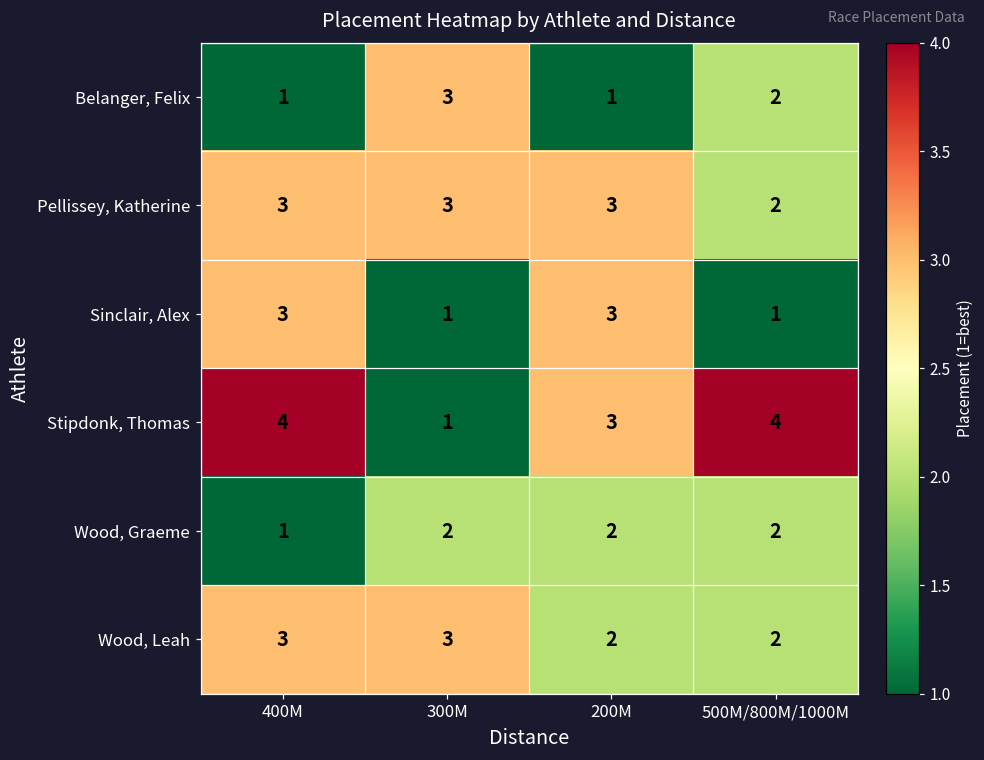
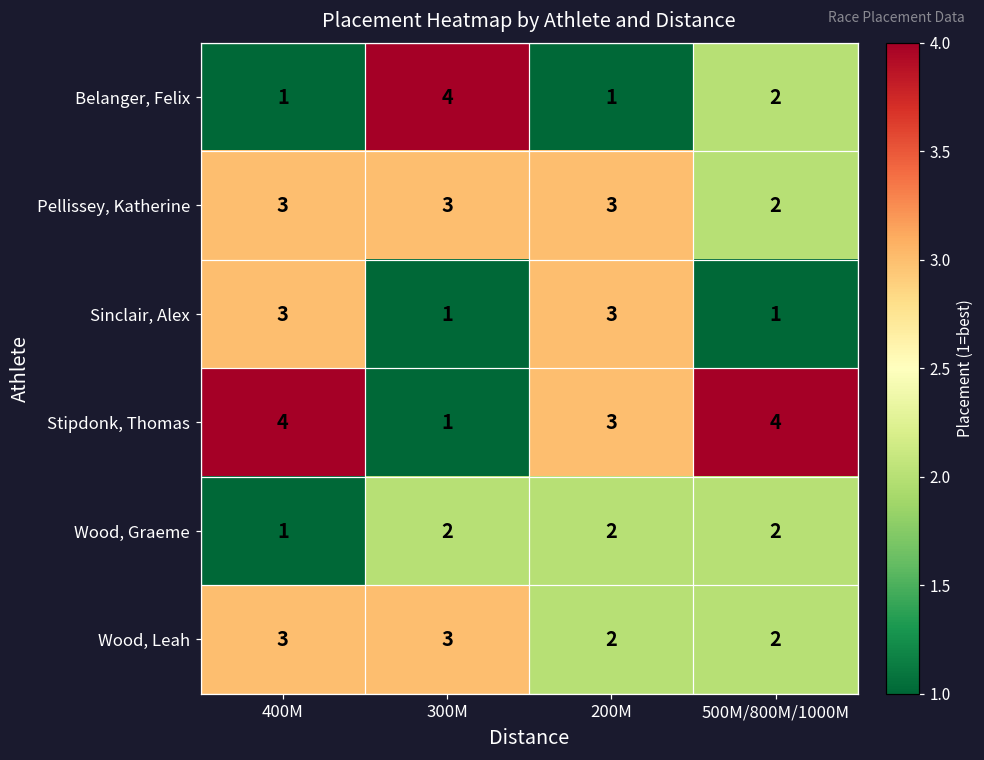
Belanger, Felix, 300M: 3 -> 4
